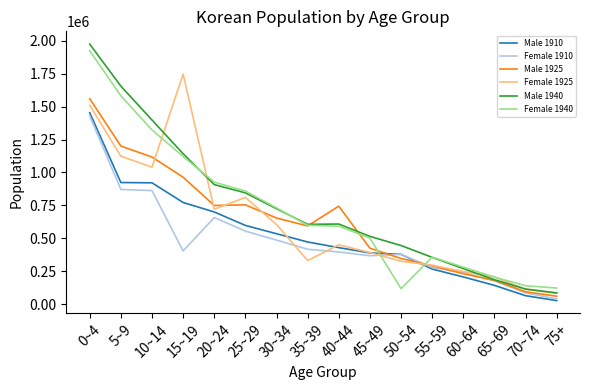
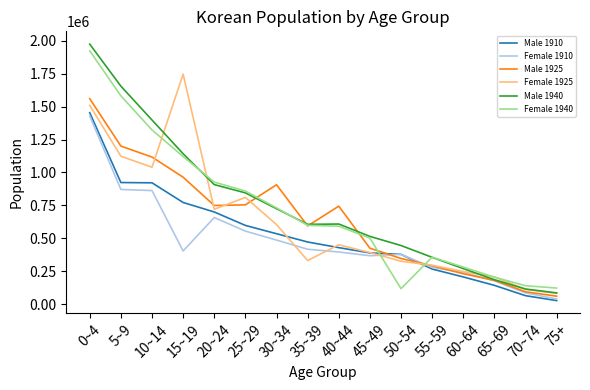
Male 1925, 30~34: 650000 -> 910000
